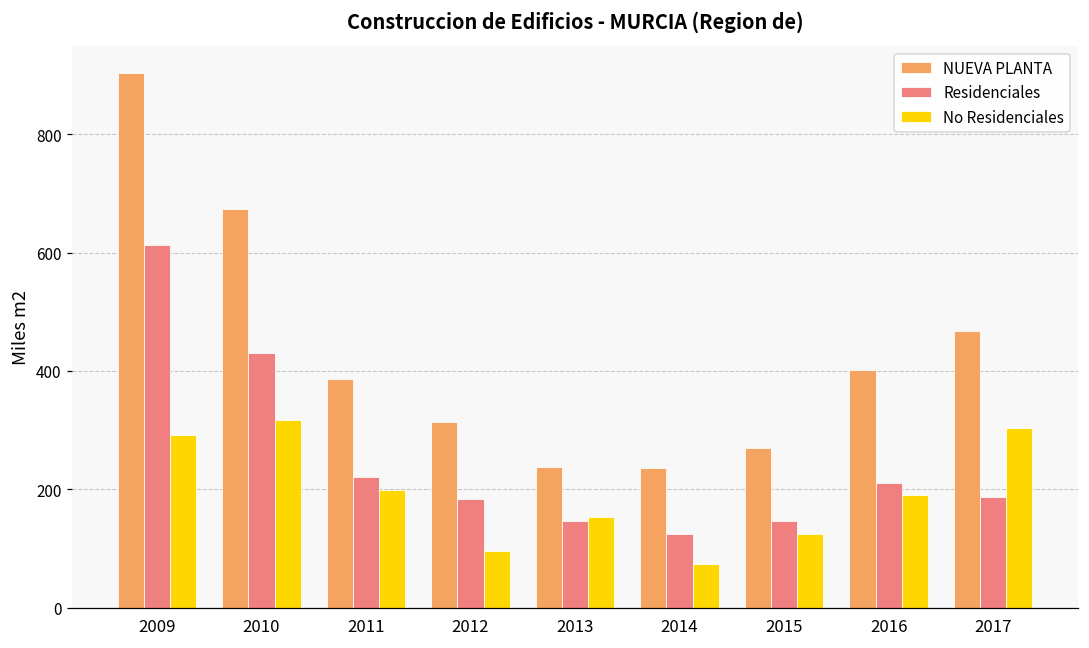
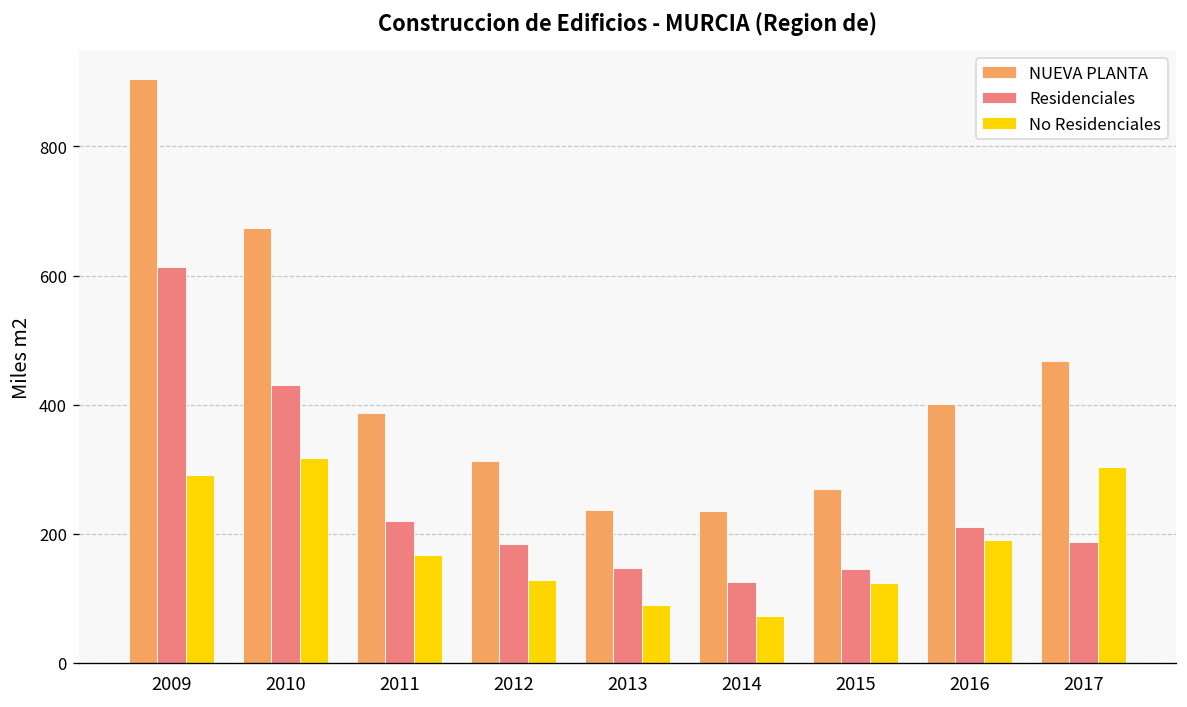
No Residenciales, 2011: 200 -> 170
No Residenciales, 2012: 100 -> 130
No Residenciales, 2013: 150 -> 90
